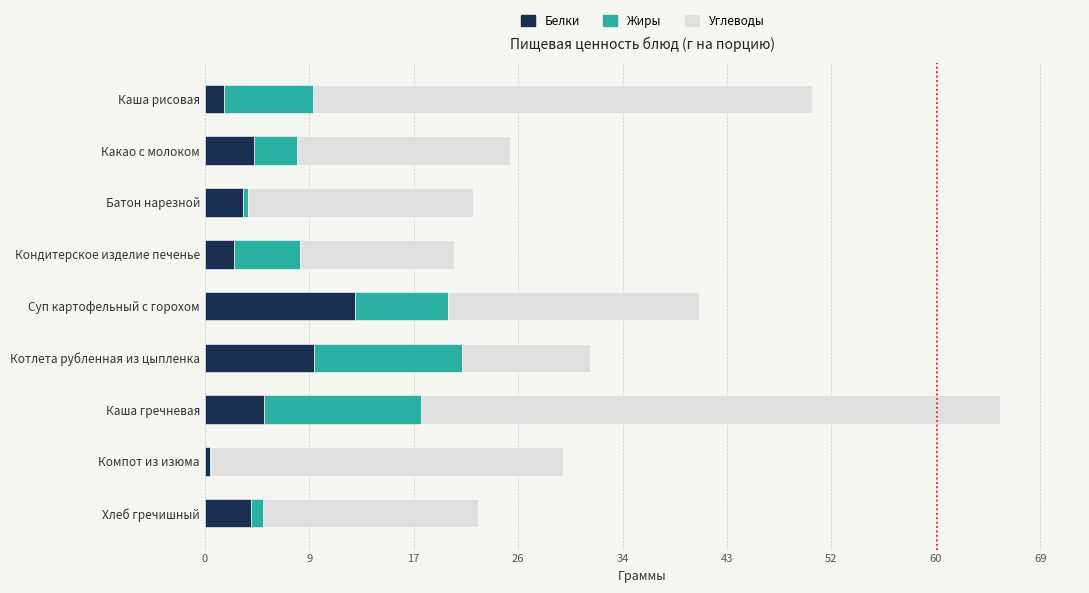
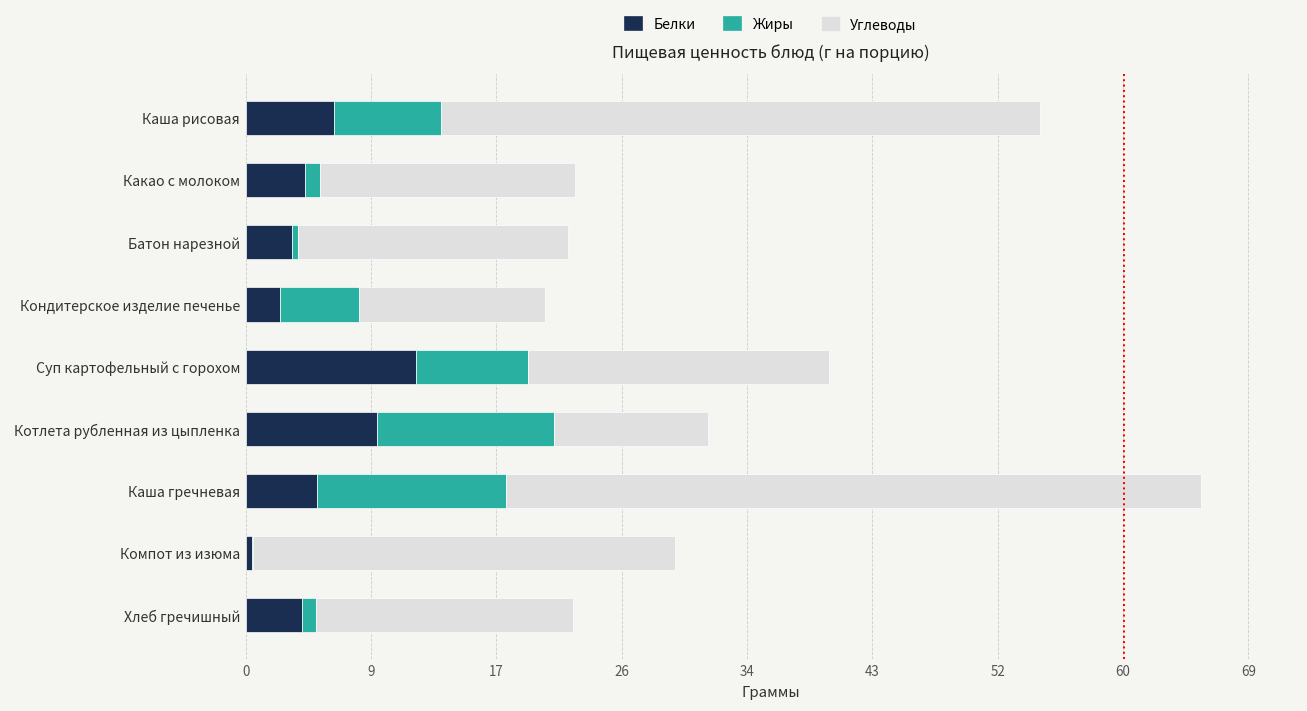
Белки, Каша рисовая: 1.6 -> 6.1
Жиры, Какао с молоком: 3.5 -> 1.0
Белки, Суп картофельный с горохом: 12.4 -> 11.7
